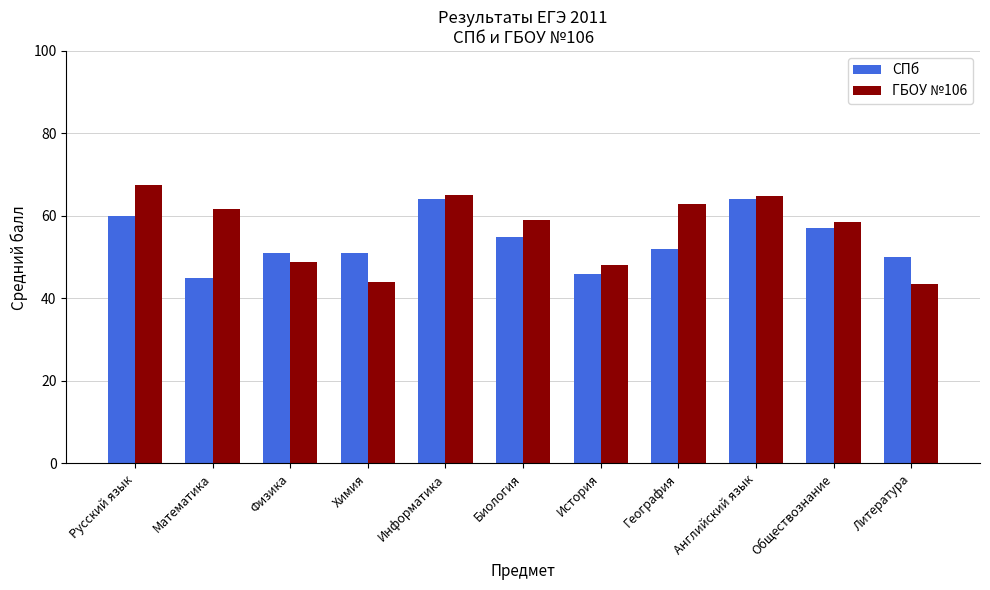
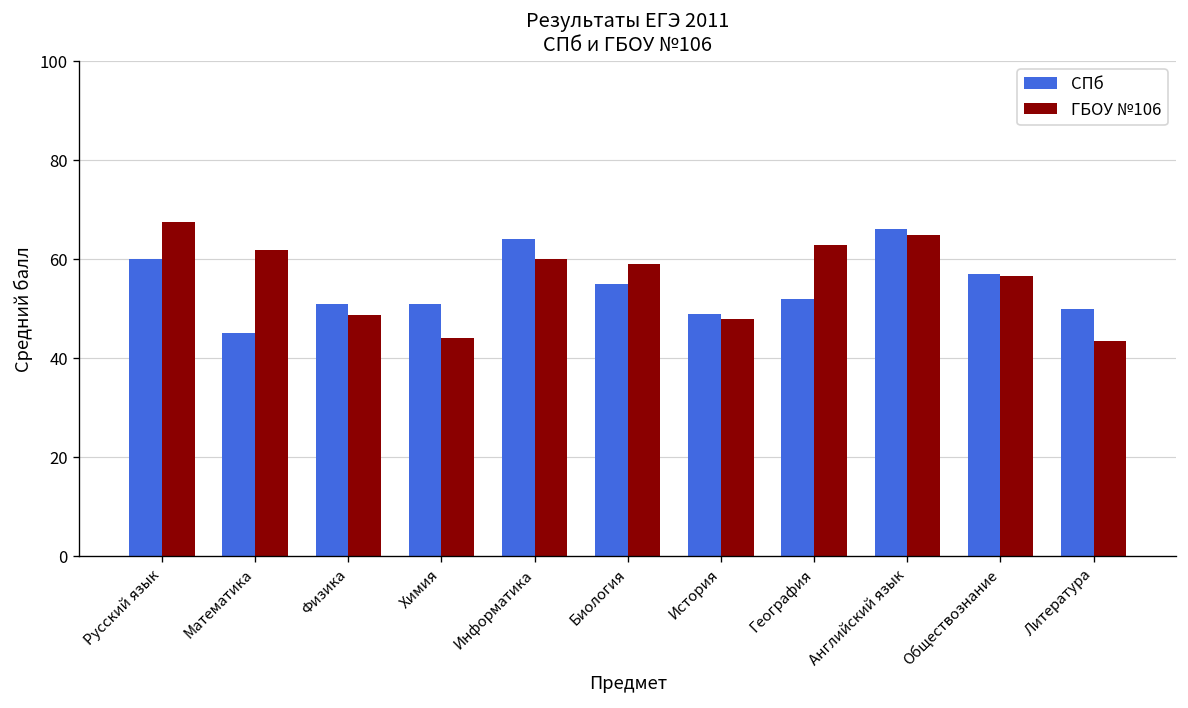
ГБОУ №106, Информатика: 65 -> 60
СПб, История: 46 -> 49
СПб, Английский язык: 64 -> 66
ГБОУ №106, Обществознание: 59 -> 57
